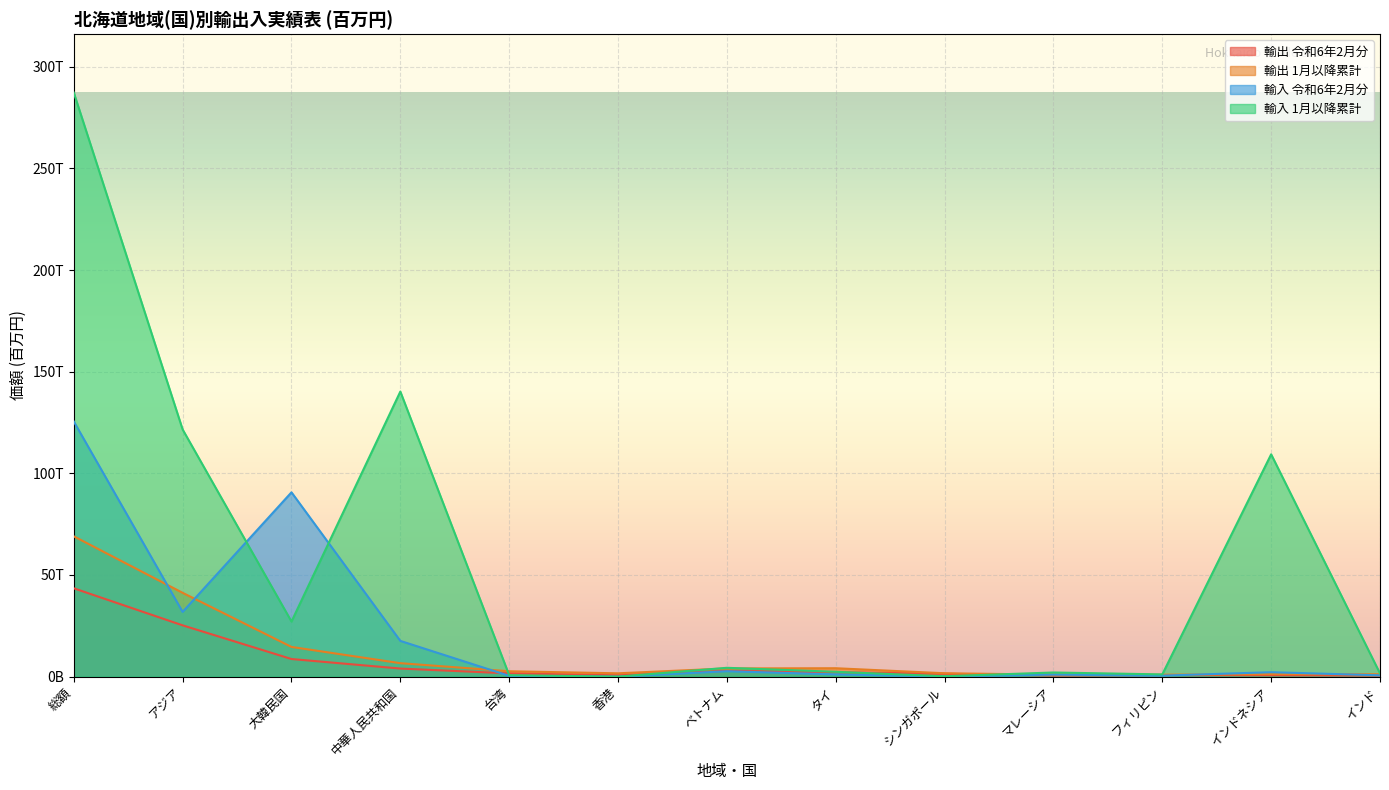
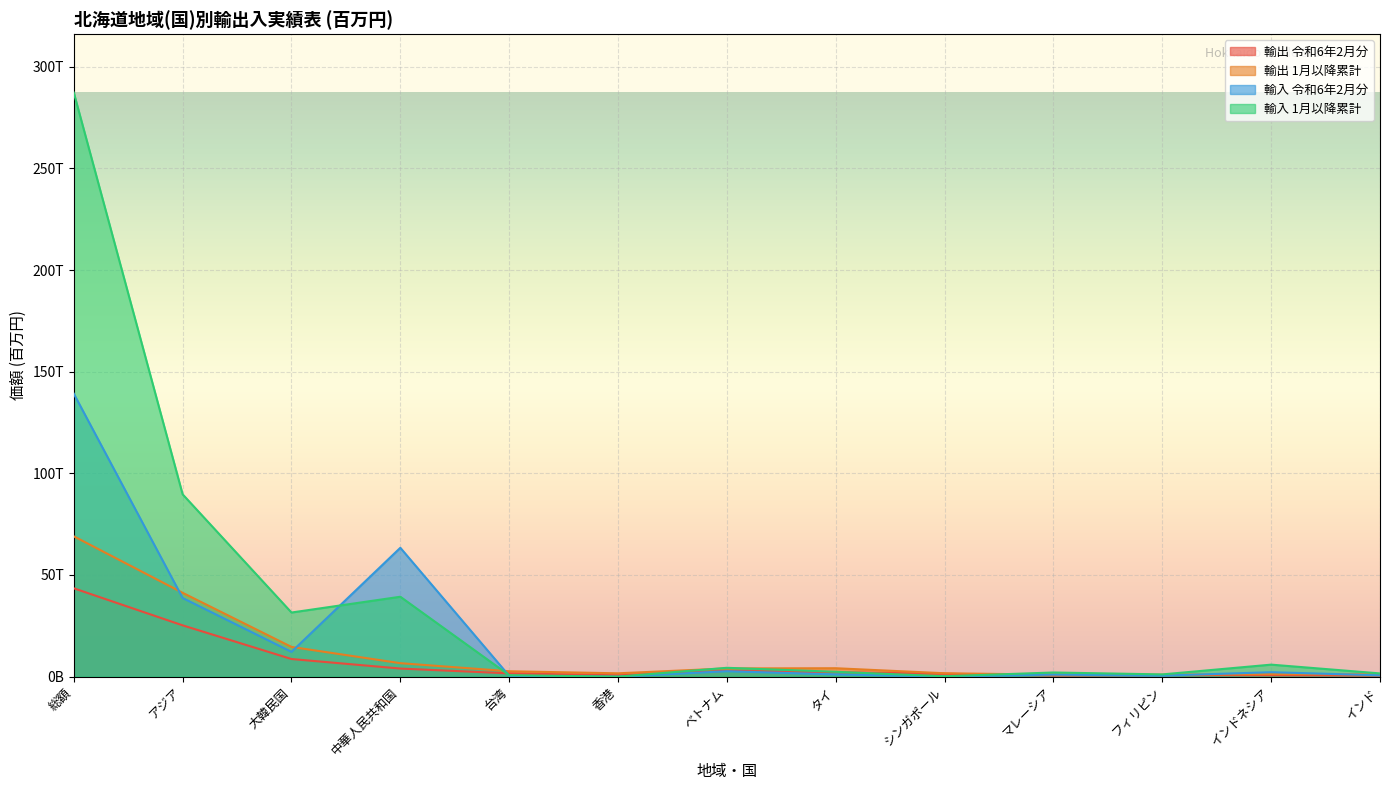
輸入 令和6年2月分, 総額: 125T -> 139T
輸入 令和6年2月分, アジア: 32T -> 39T
輸入 1月以降累計, アジア: 122T -> 90T
輸入 令和6年2月分, 大韓民国: 91T -> 12T
輸入 1月以降累計, 大韓民国: 27T -> 32T
輸入 令和6年2月分, 中華人民共和国: 18T -> 63T
輸入 1月以降累計, 中華人民共和国: 140T -> 39T
輸入 1月以降累計, インドネシア: 109T -> 6T
